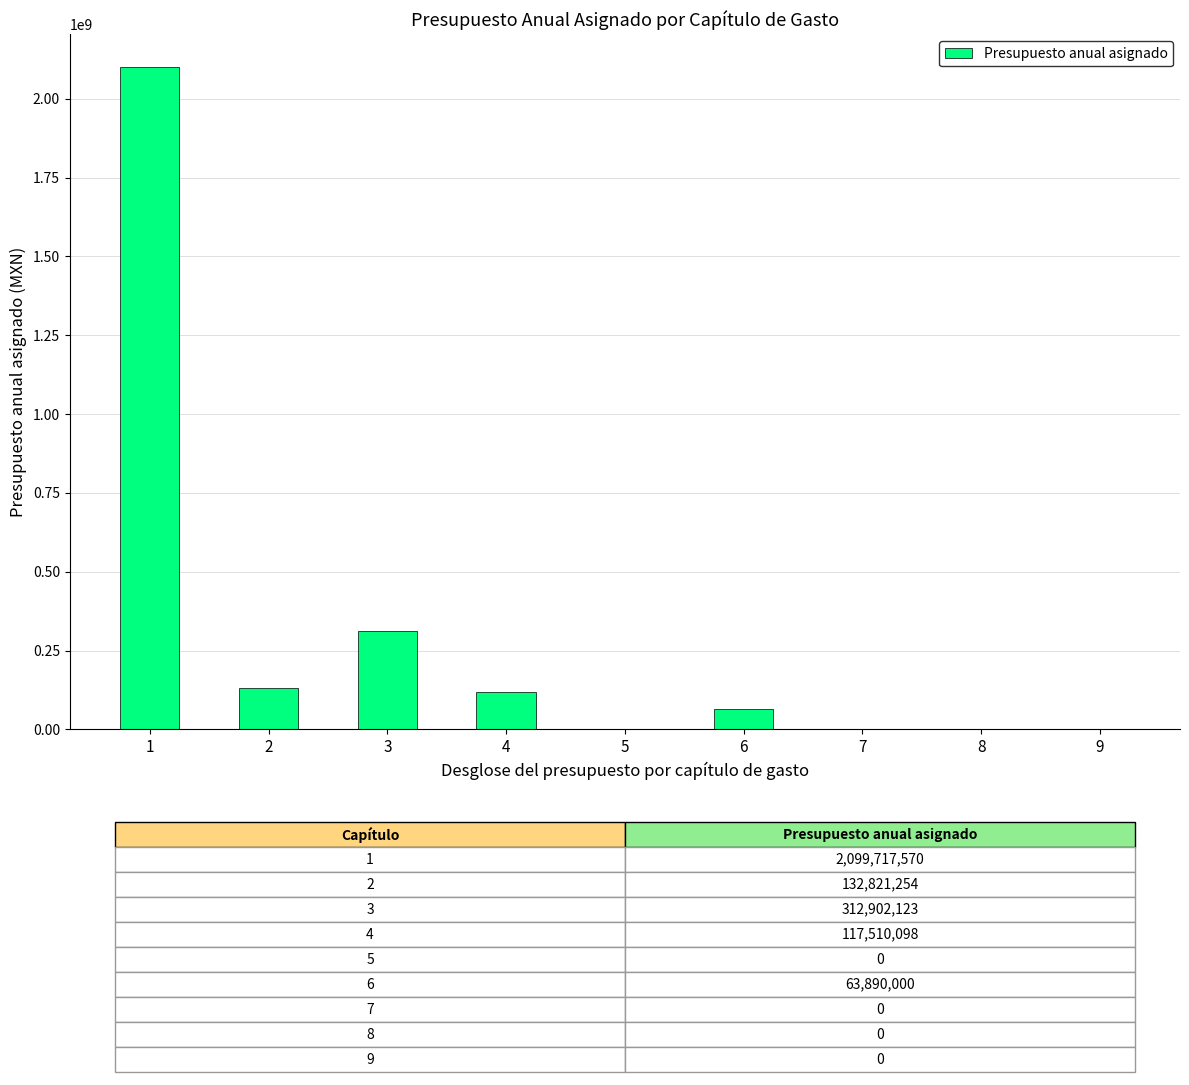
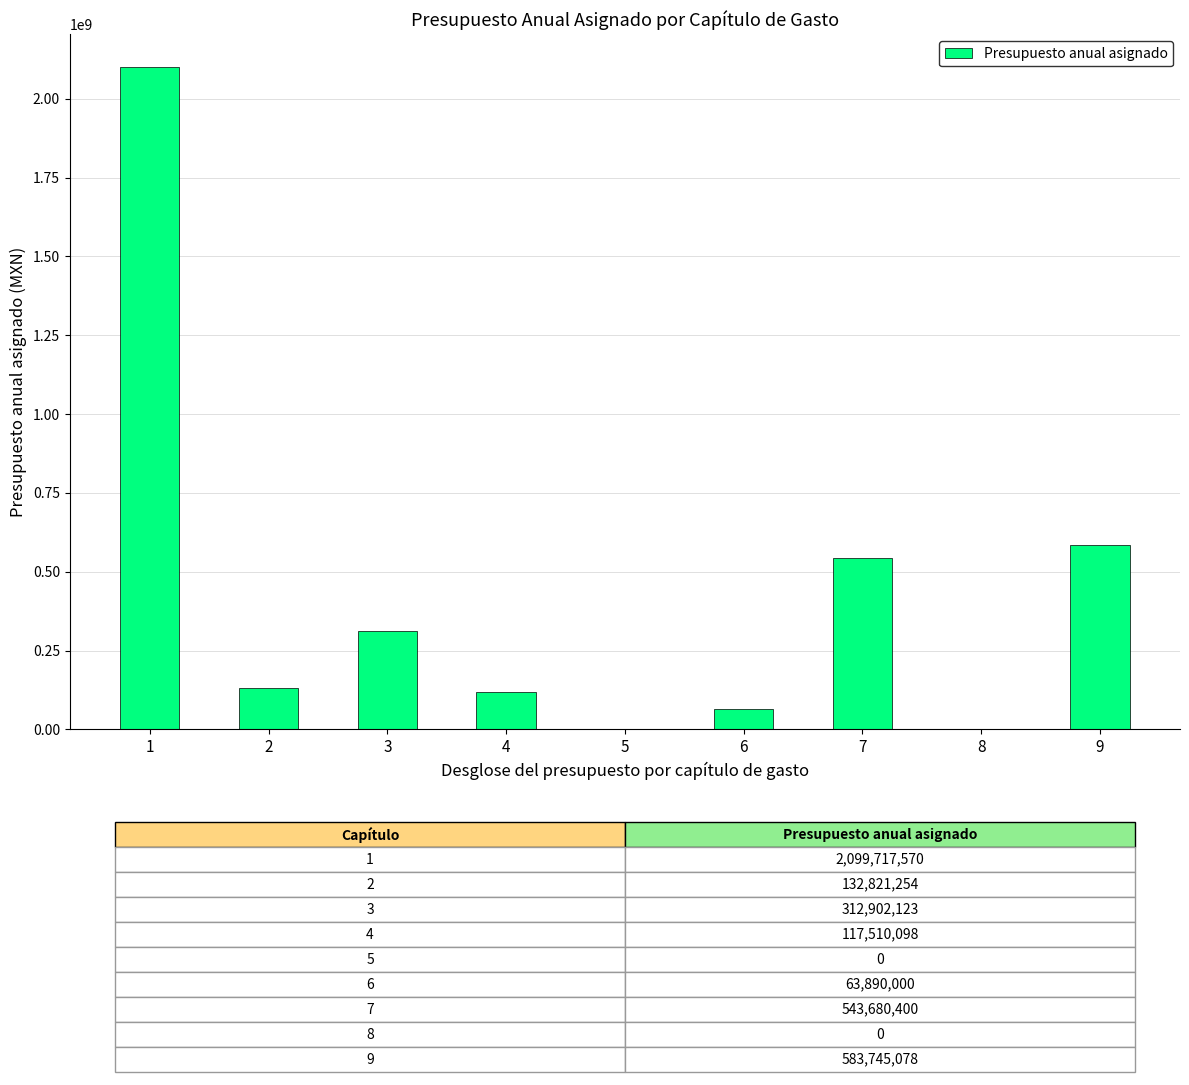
7: 0 -> 543,680,400
9: 0 -> 583,745,078
